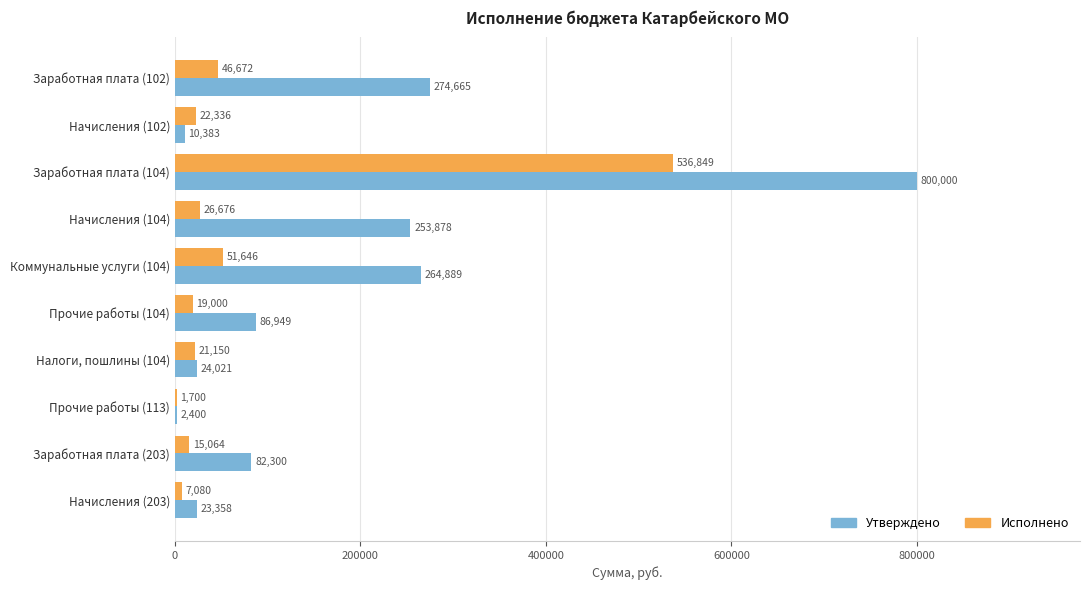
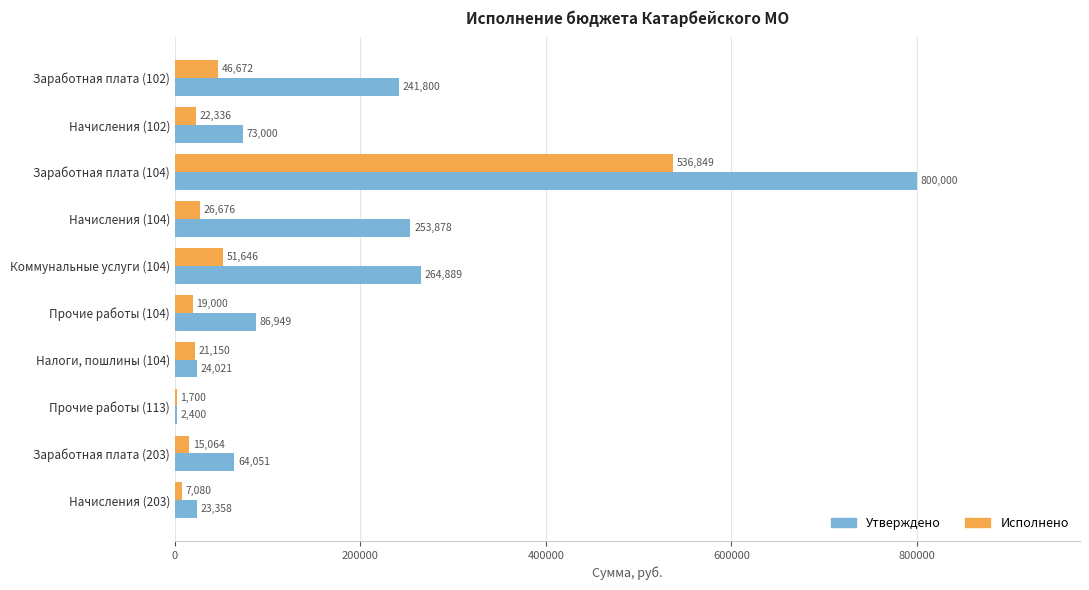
Утверждено, Заработная плата (102): 274,665 -> 241,800
Утверждено, Начисления (102): 10,383 -> 73,000
Утверждено, Заработная плата (203): 82,300 -> 64,051
